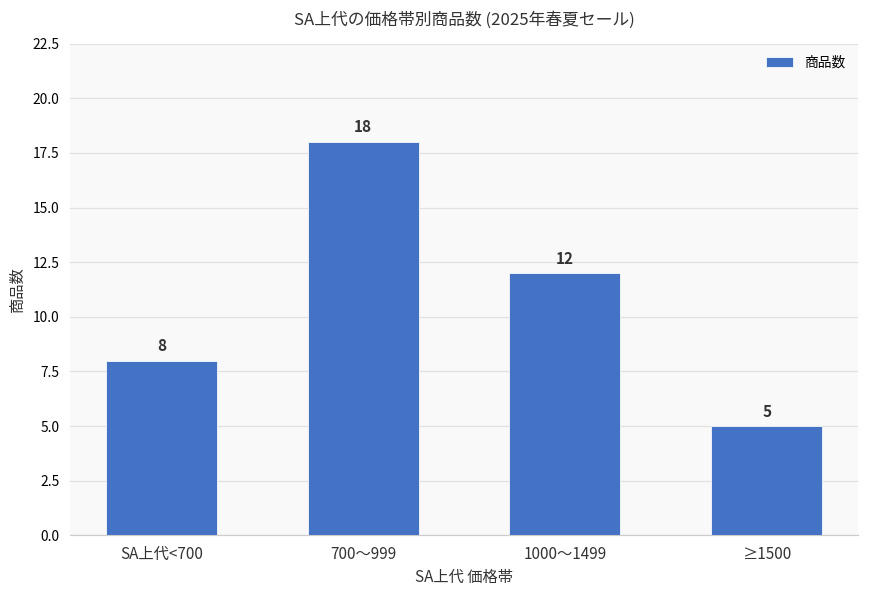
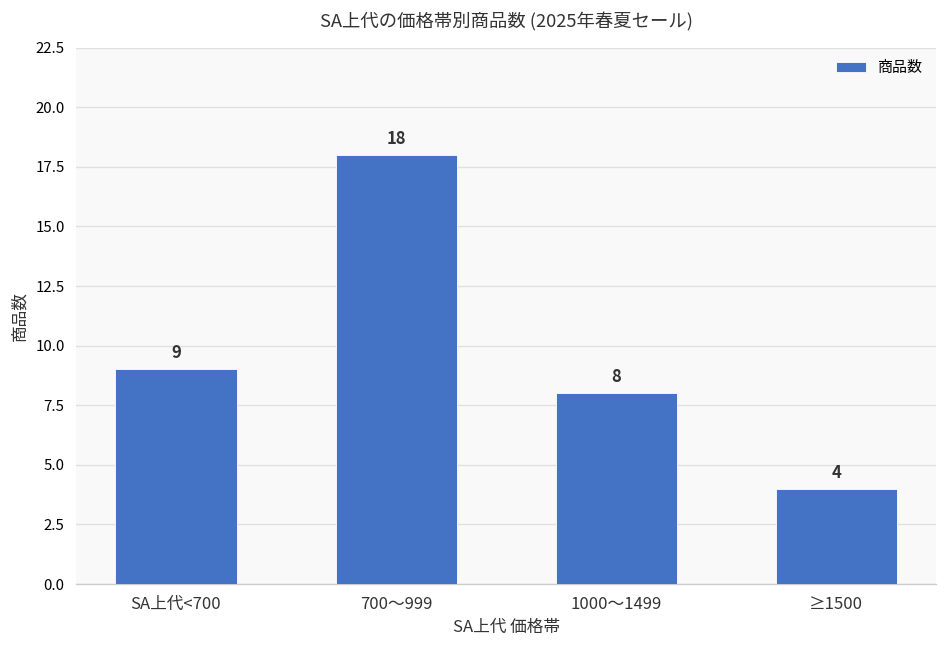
SA上代<700: 8 -> 9
1000〜1499: 12 -> 8
≥1500: 5 -> 4
